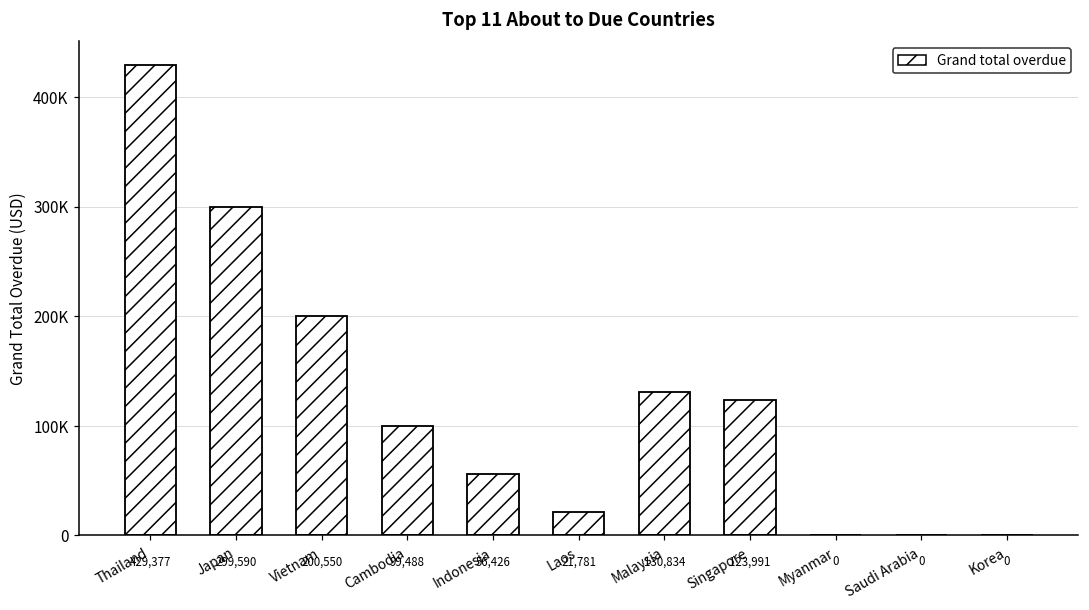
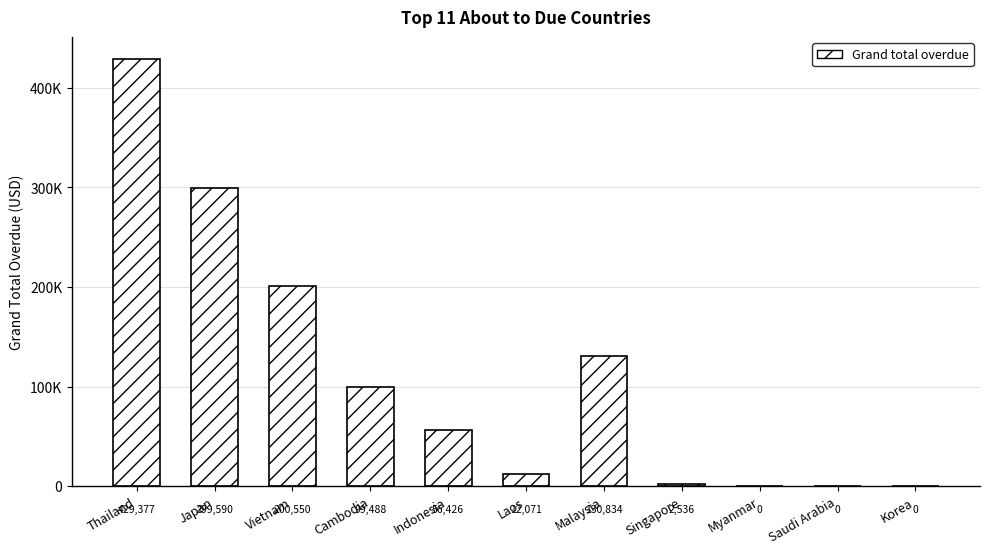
Laos: 21,781 -> 12,071
Singapore: 123,991 -> 2,536
